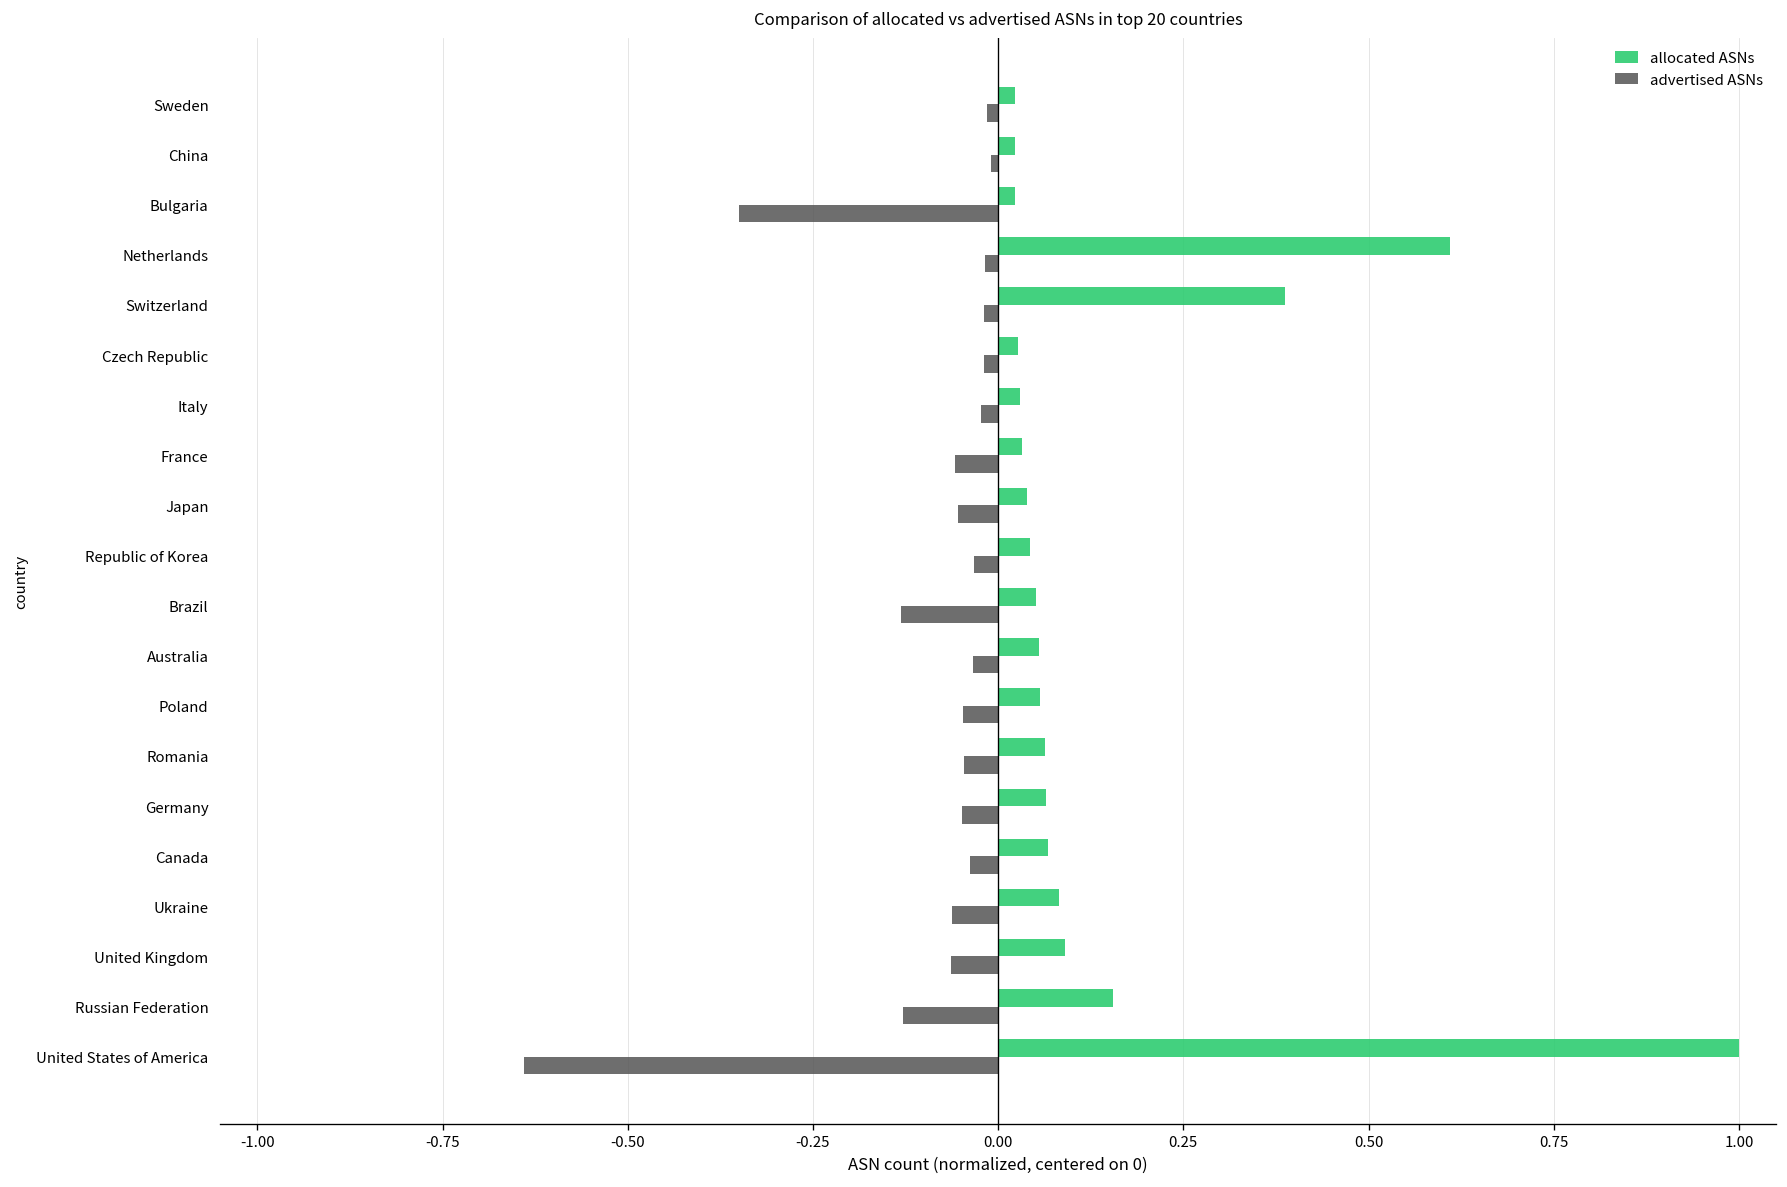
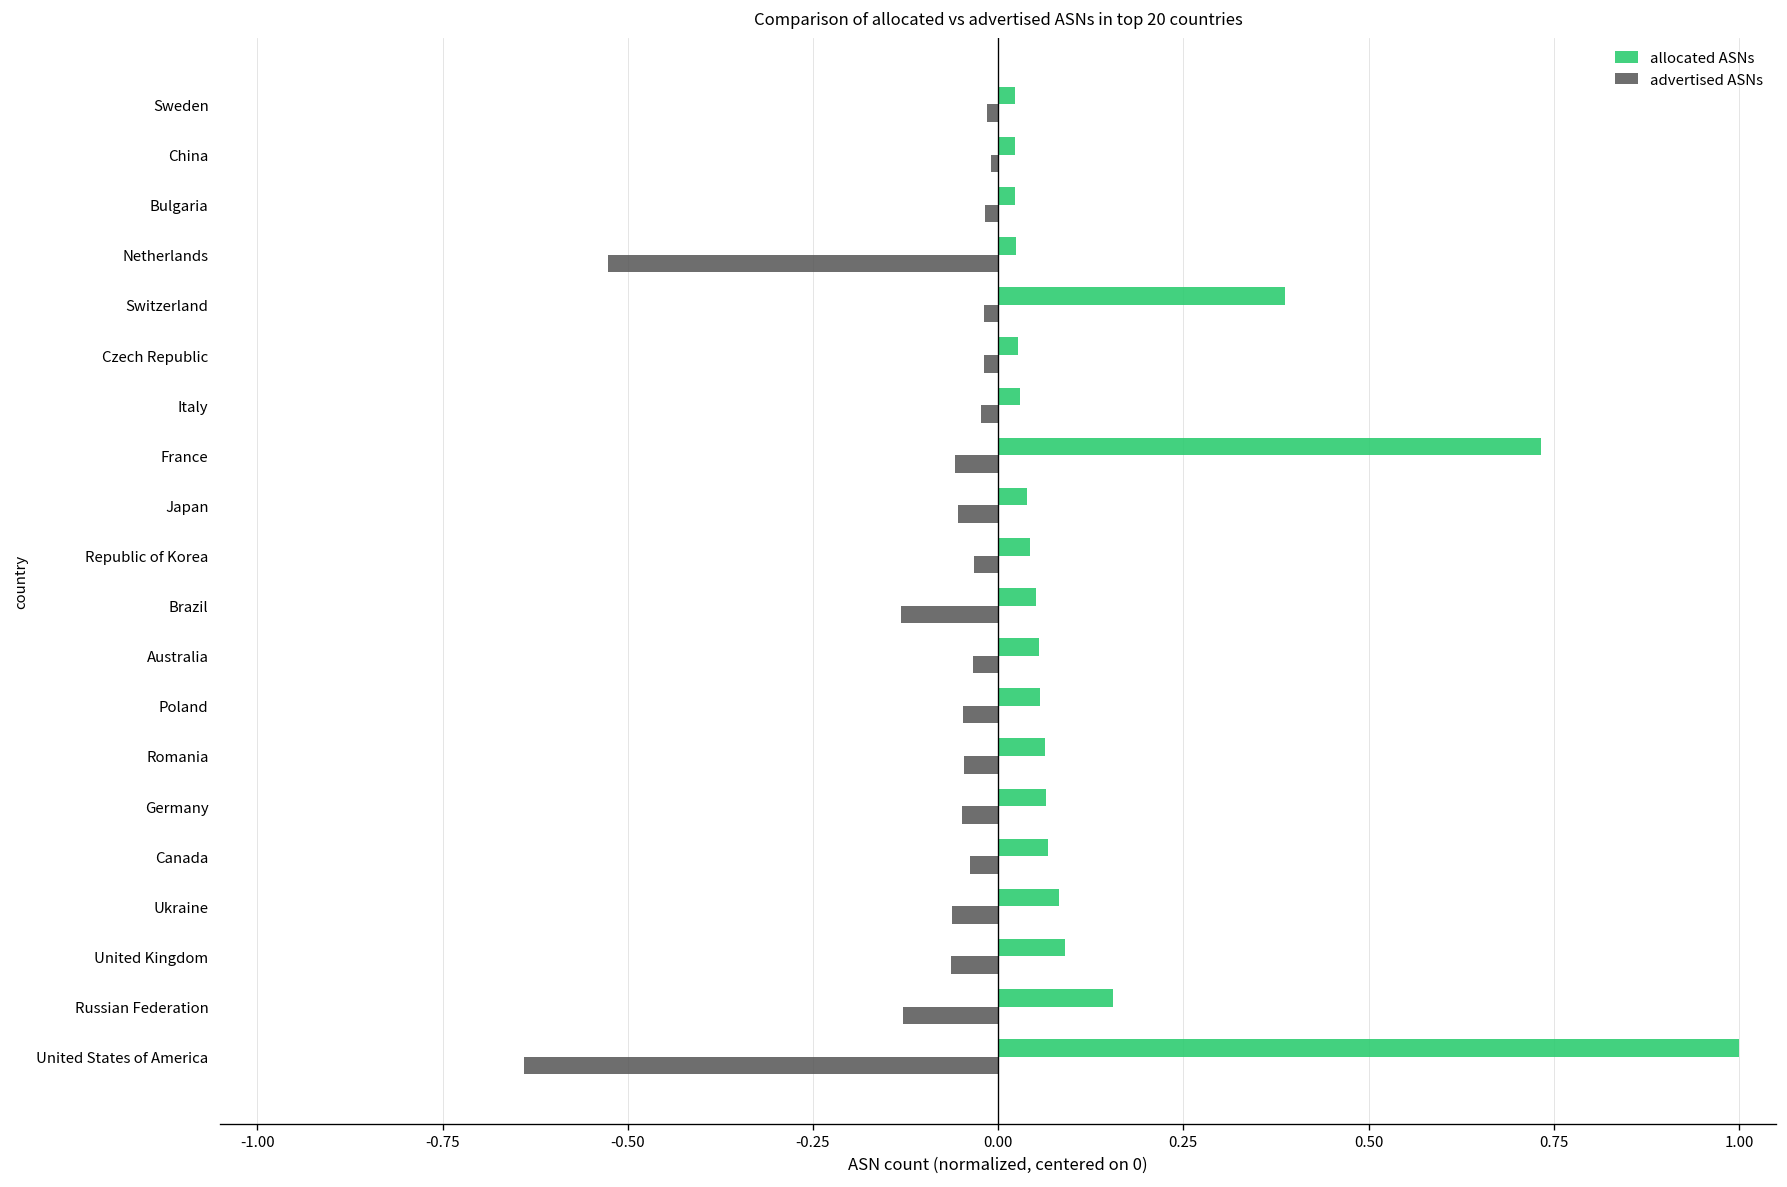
advertised ASNs, Bulgaria: -0.35 -> -0.02
allocated ASNs, Netherlands: 0.61 -> 0.02
advertised ASNs, Netherlands: -0.02 -> -0.53
allocated ASNs, France: 0.03 -> 0.73
